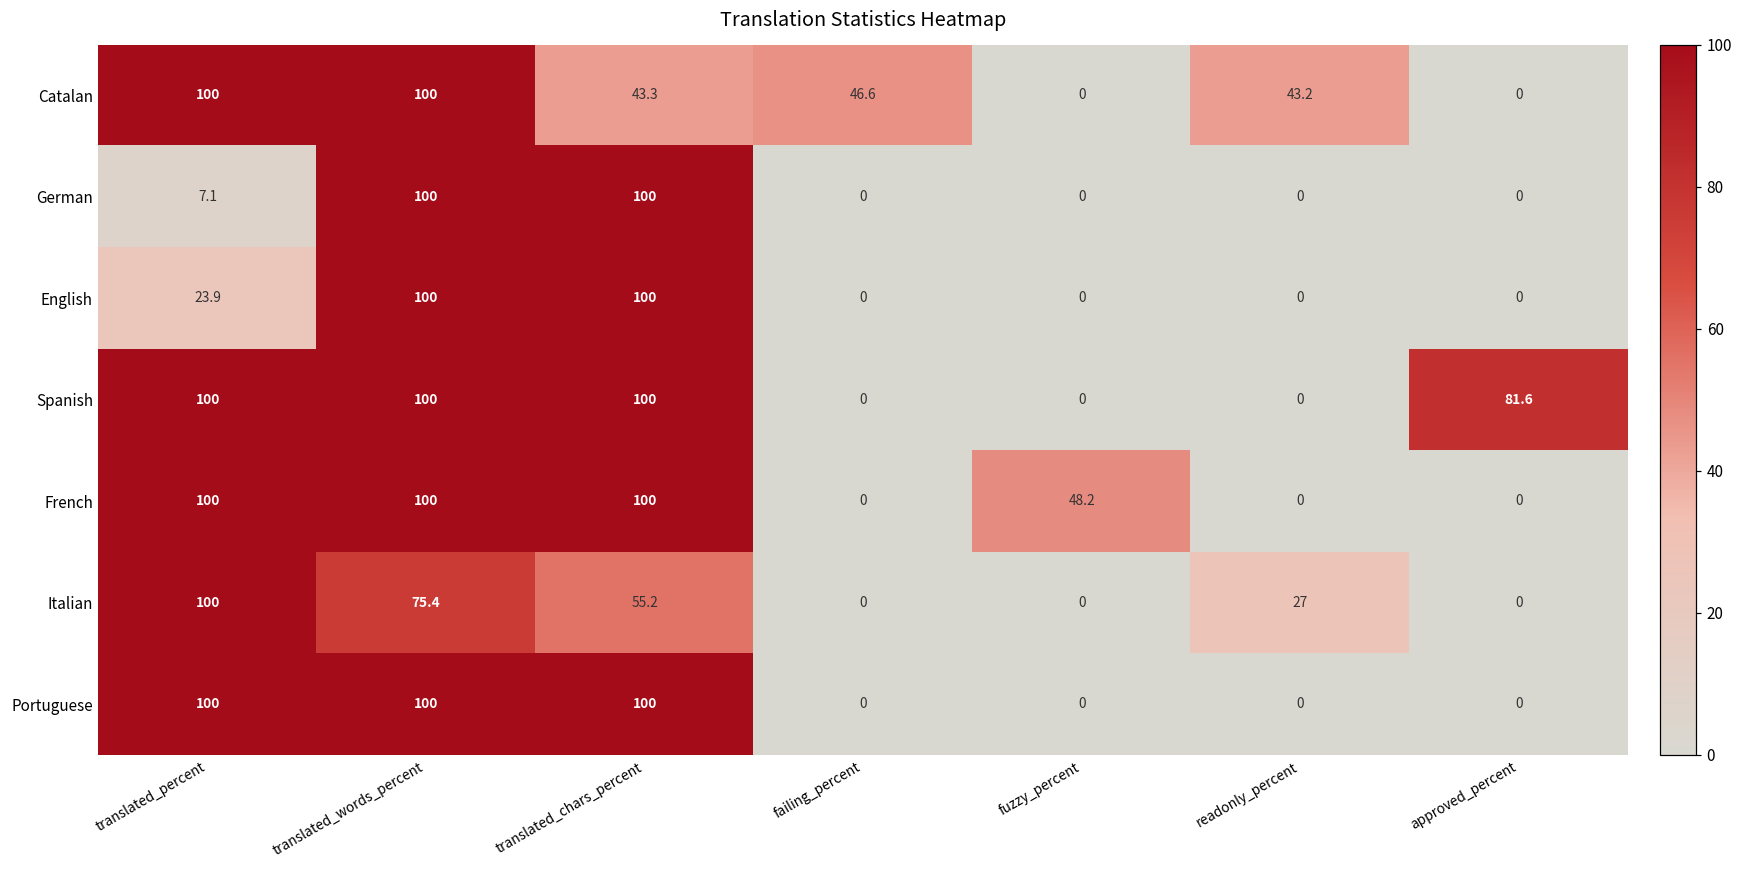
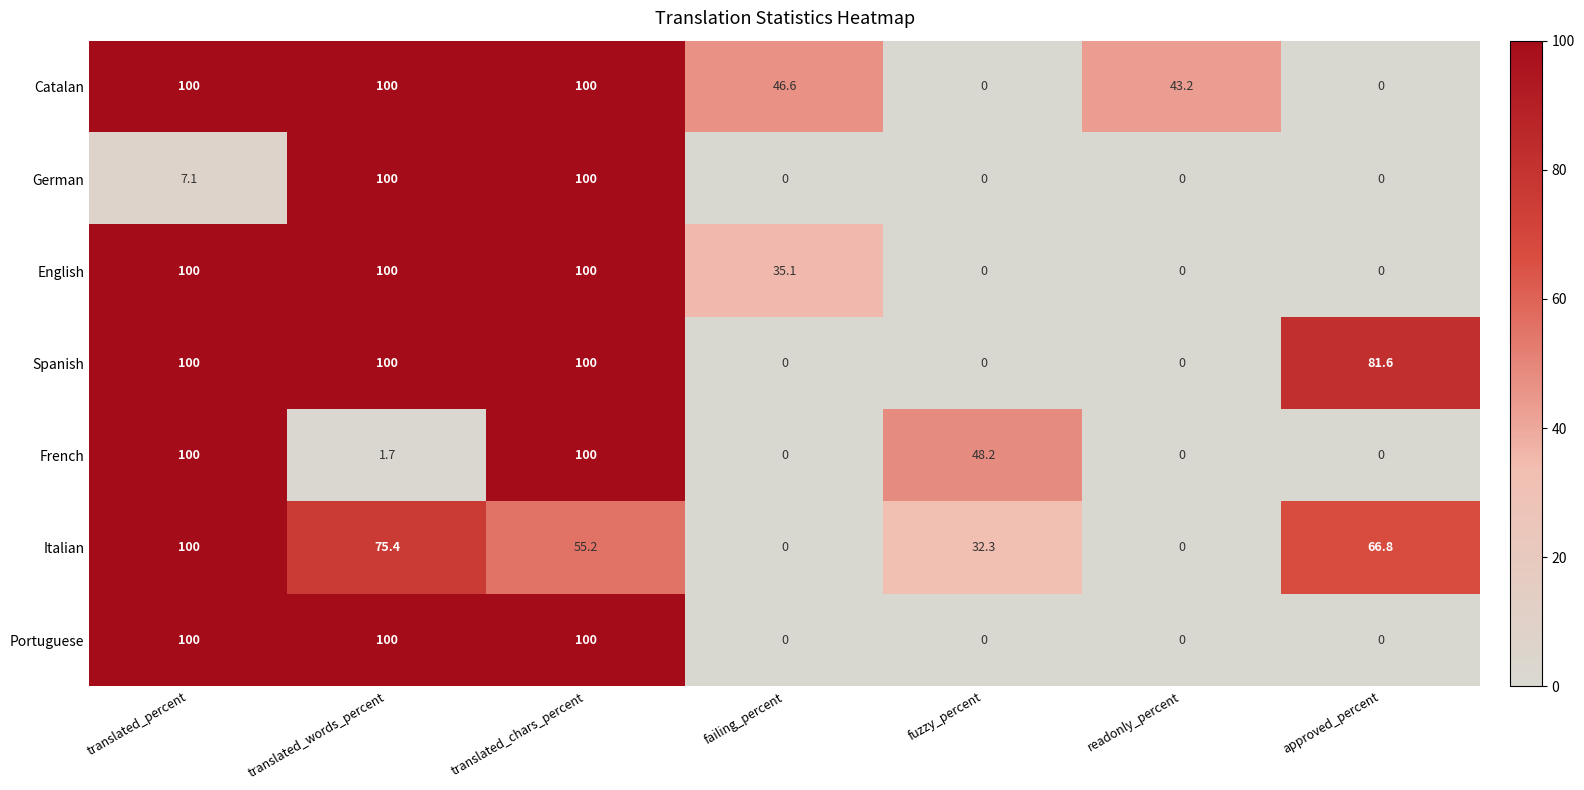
Catalan, translated_chars_percent: 43.3 -> 100
English, translated_percent: 23.9 -> 100
English, failing_percent: 0 -> 35.1
French, translated_words_percent: 100 -> 1.7
Italian, fuzzy_percent: 0 -> 32.3
Italian, readonly_percent: 27 -> 0
Italian, approved_percent: 0 -> 66.8
